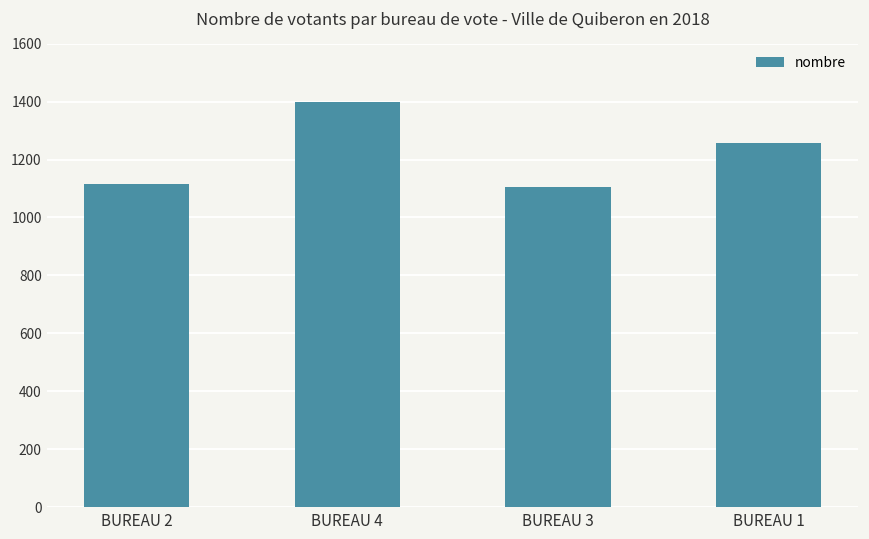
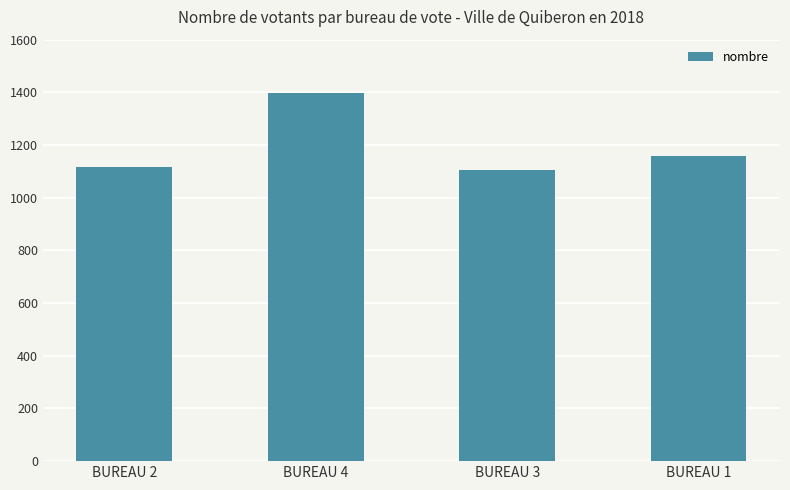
BUREAU 1: 1260 -> 1160
